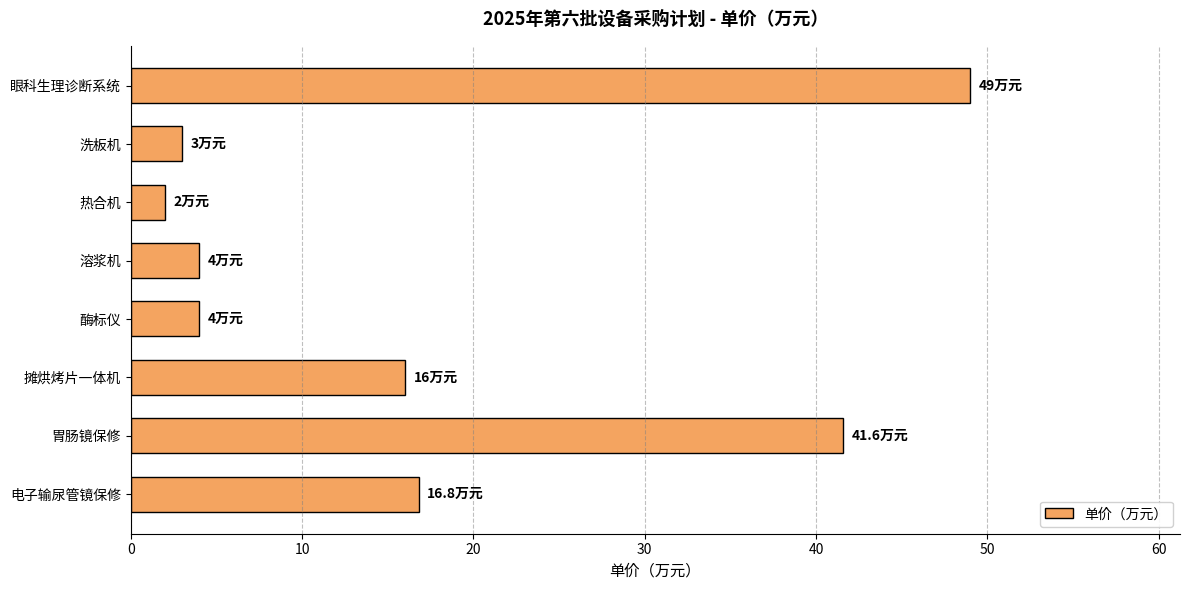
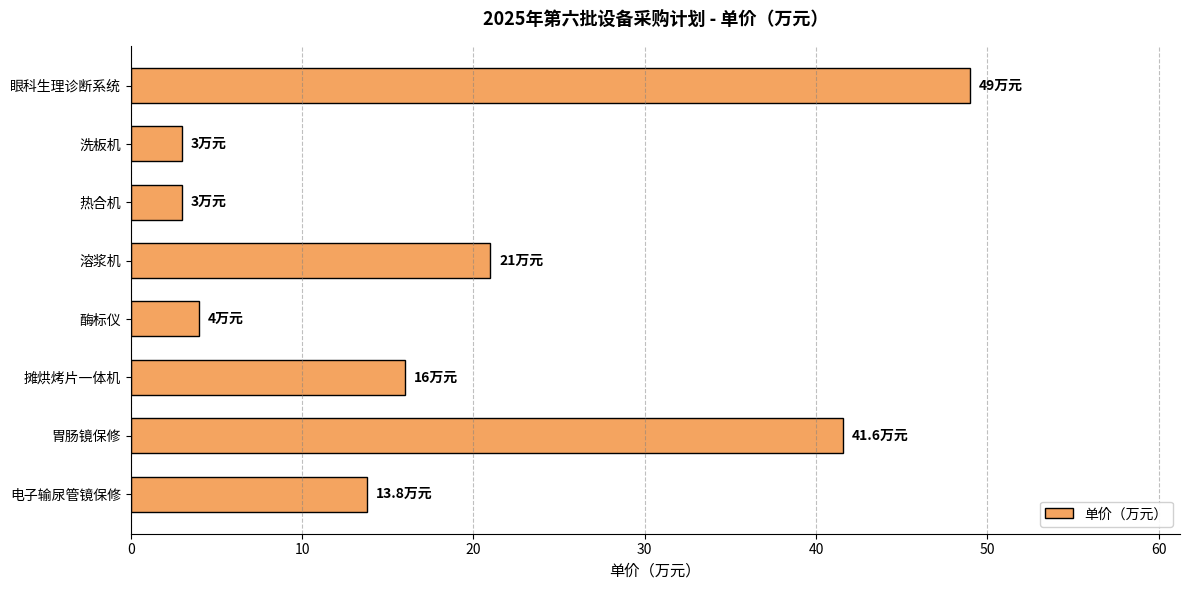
热合机: 2 -> 3
溶浆机: 4 -> 21
电子输尿管镜保修: 16.8 -> 13.8
